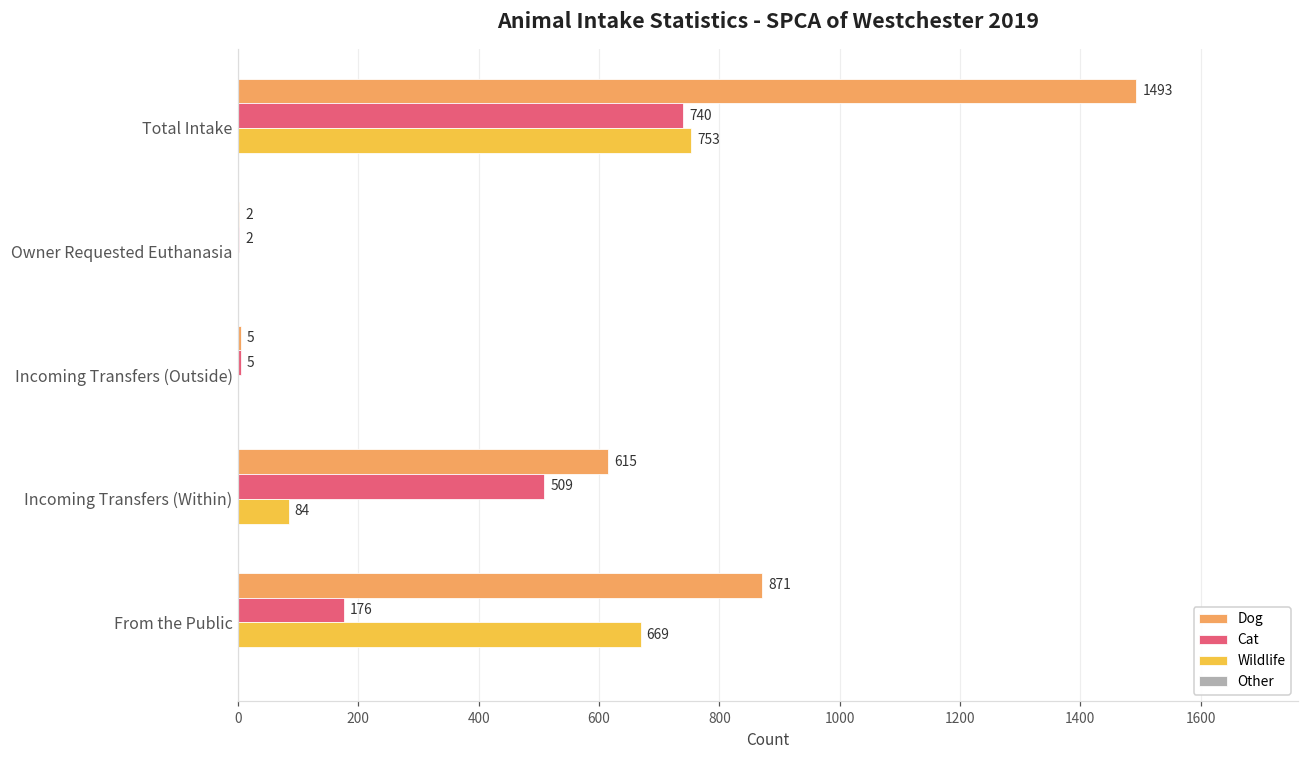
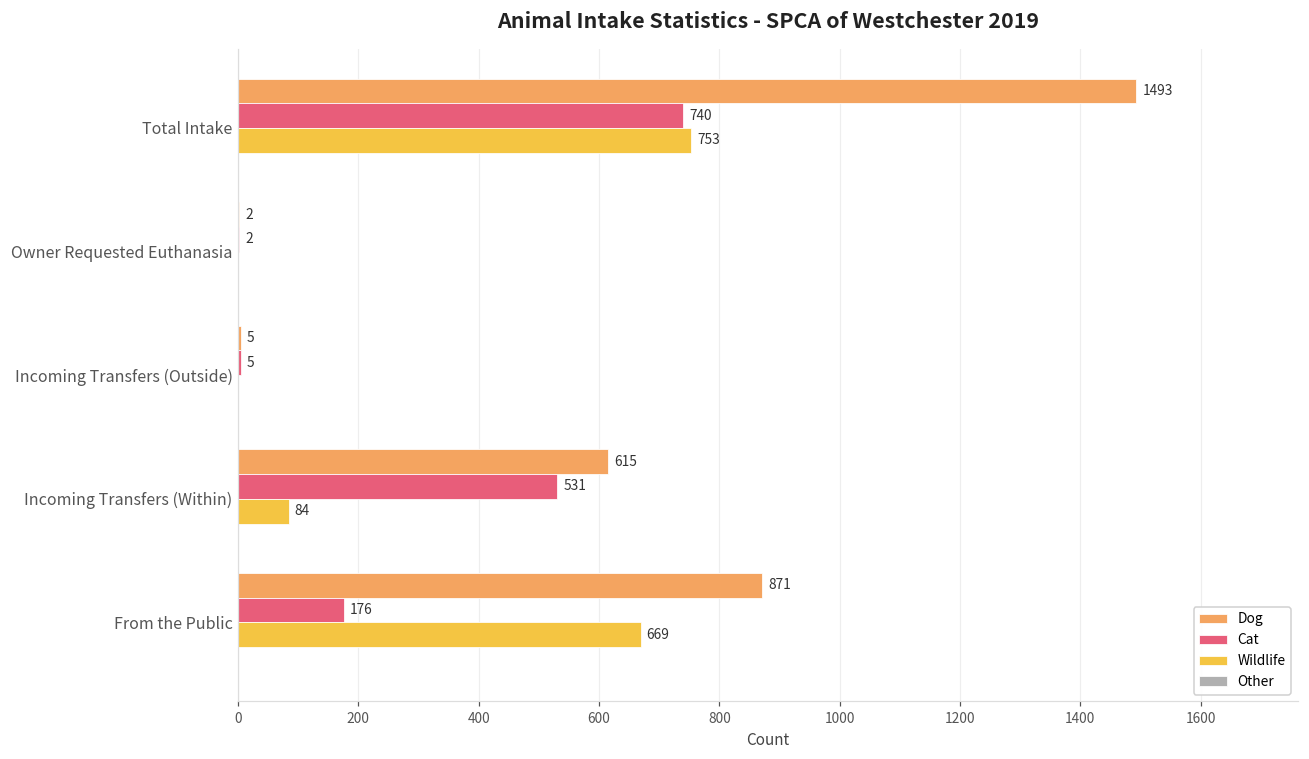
Cat, Incoming Transfers (Within): 509 -> 531
